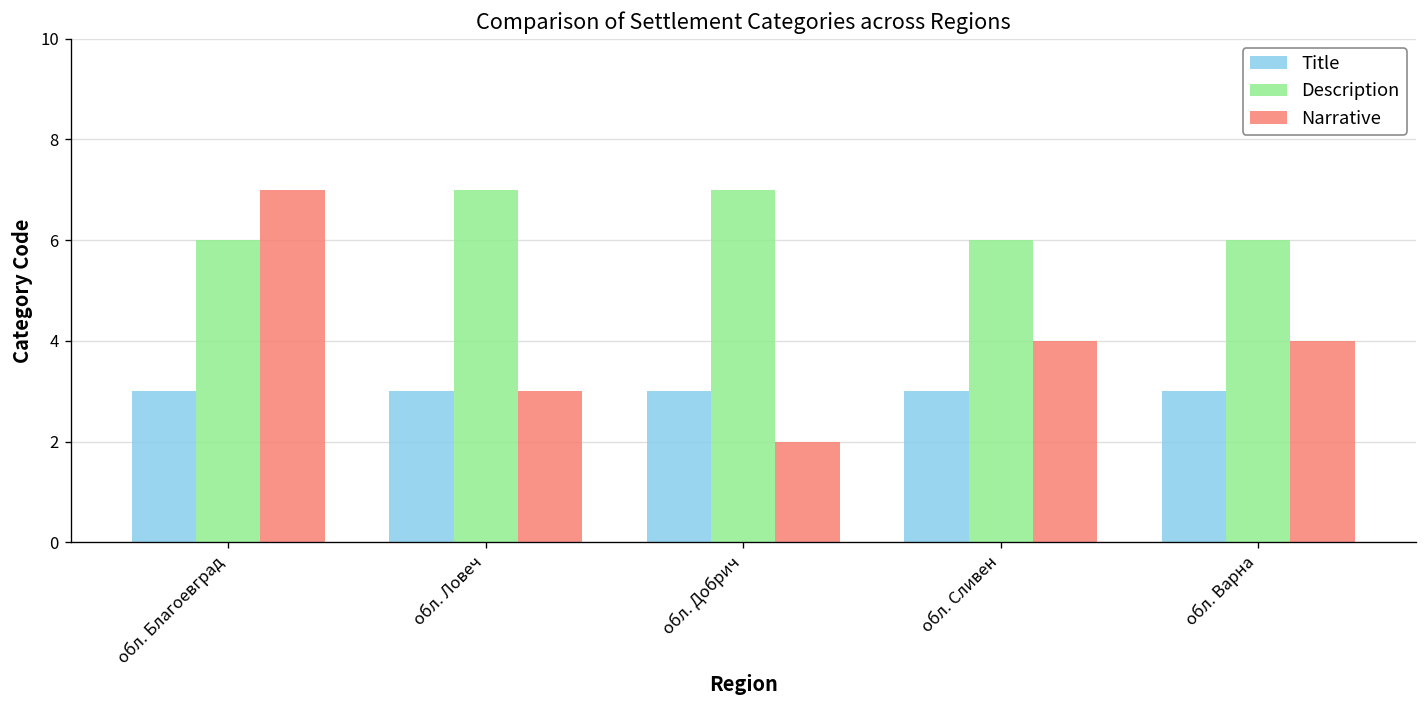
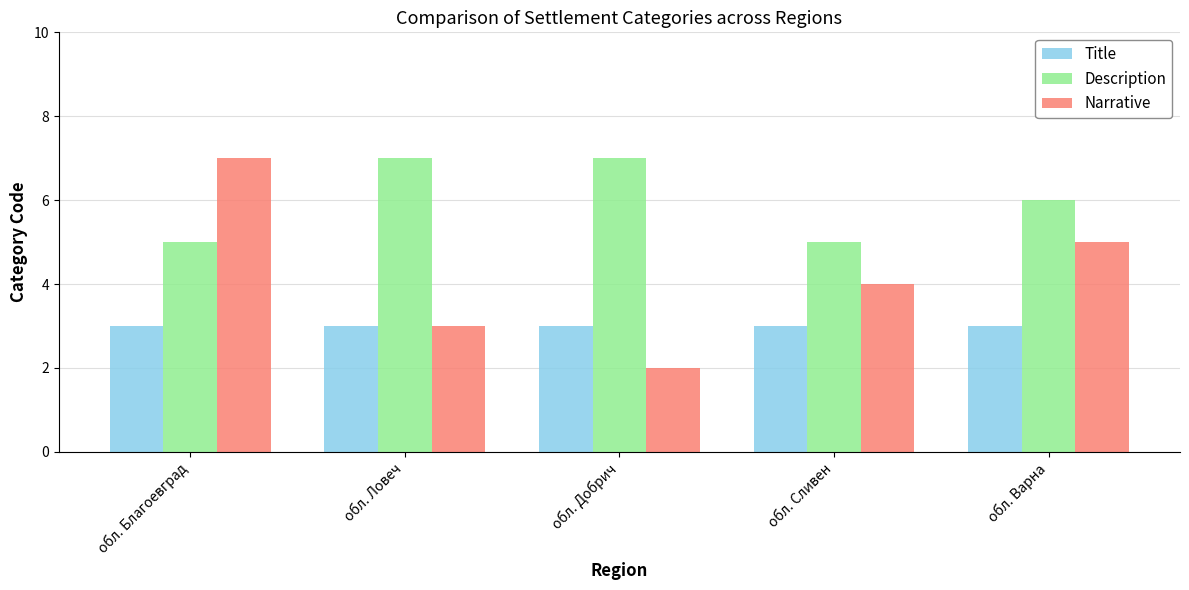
Description, обл. Благоевград: 6 -> 5
Description, обл. Сливен: 6 -> 5
Narrative, обл. Варна: 4 -> 5
